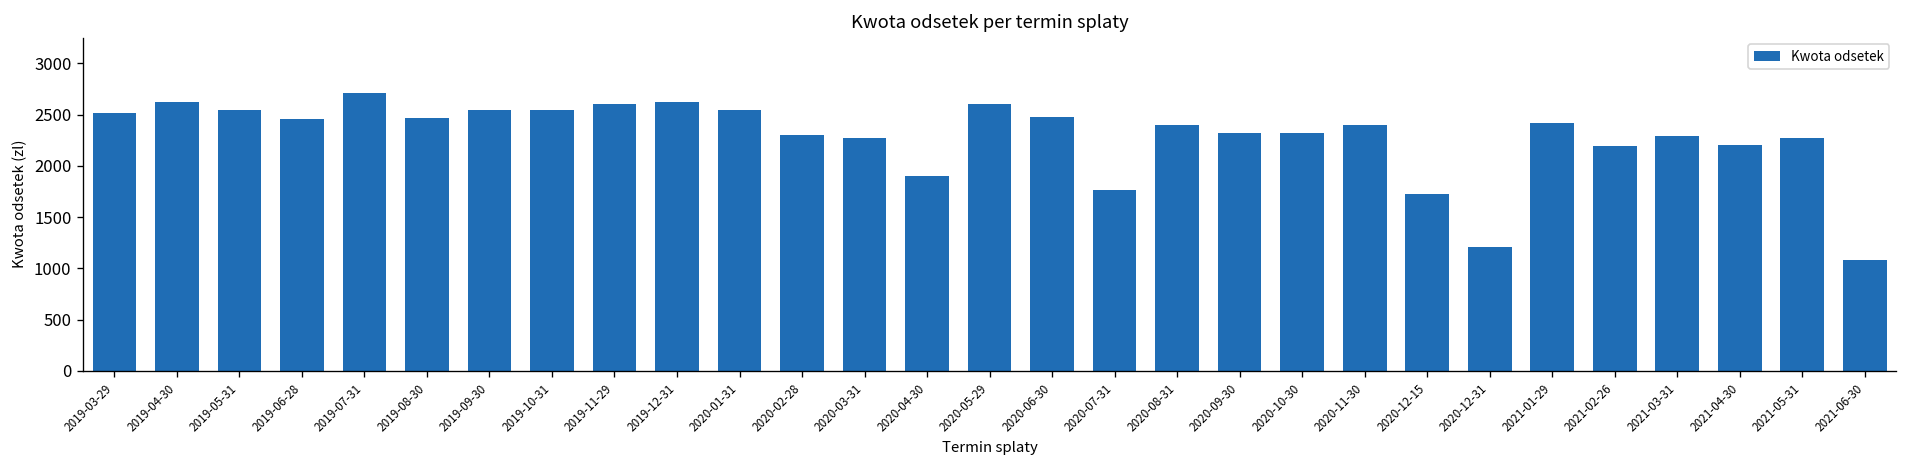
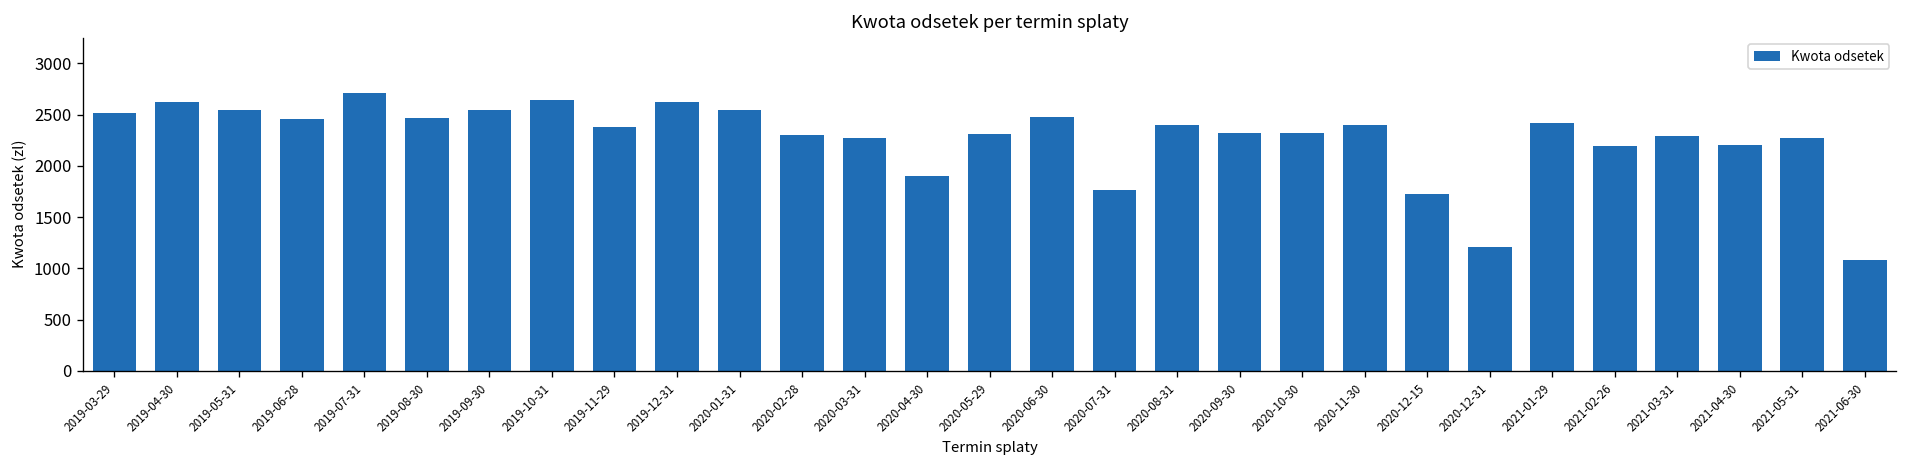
2019-10-31: 2500 -> 2600
2019-11-29: 2600 -> 2400
2020-05-29: 2600 -> 2300
